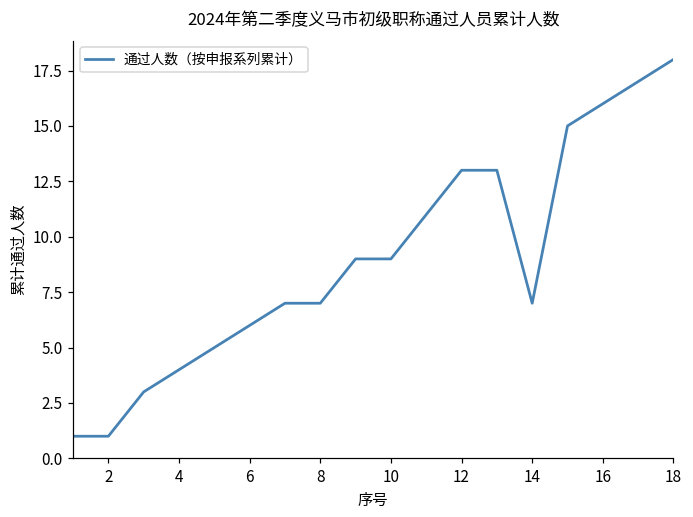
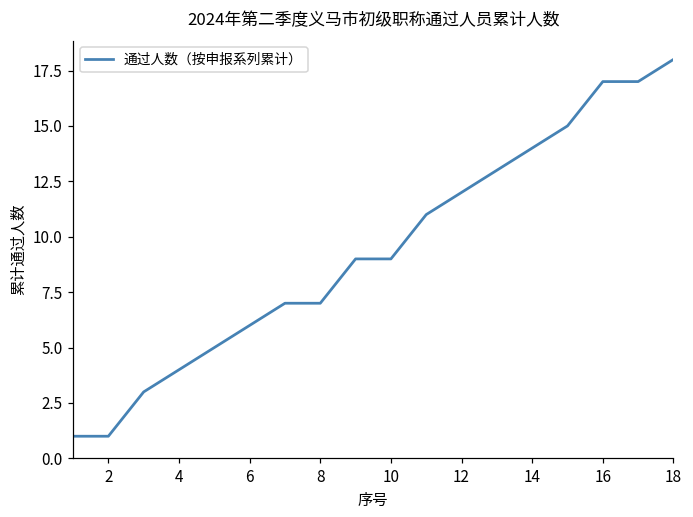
12: 13 -> 12
14: 7 -> 14
16: 16 -> 17
